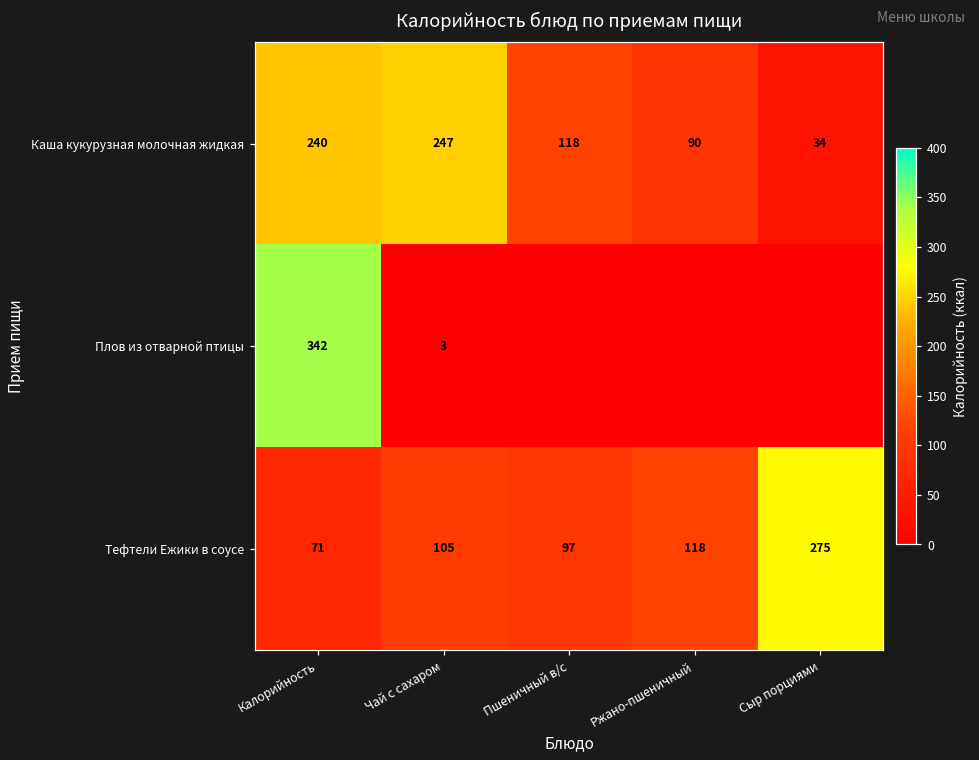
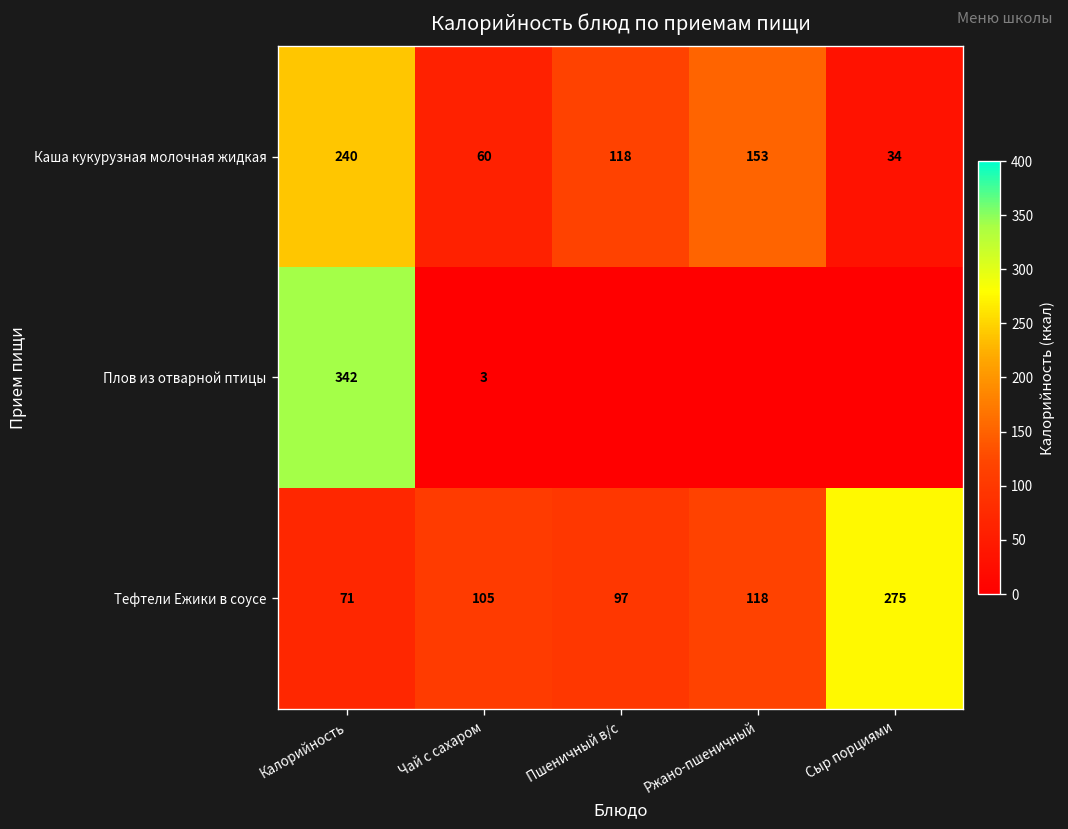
Каша кукурузная молочная жидкая, Чай с сахаром: 247 -> 60
Каша кукурузная молочная жидкая, Ржано-пшеничный: 90 -> 153
